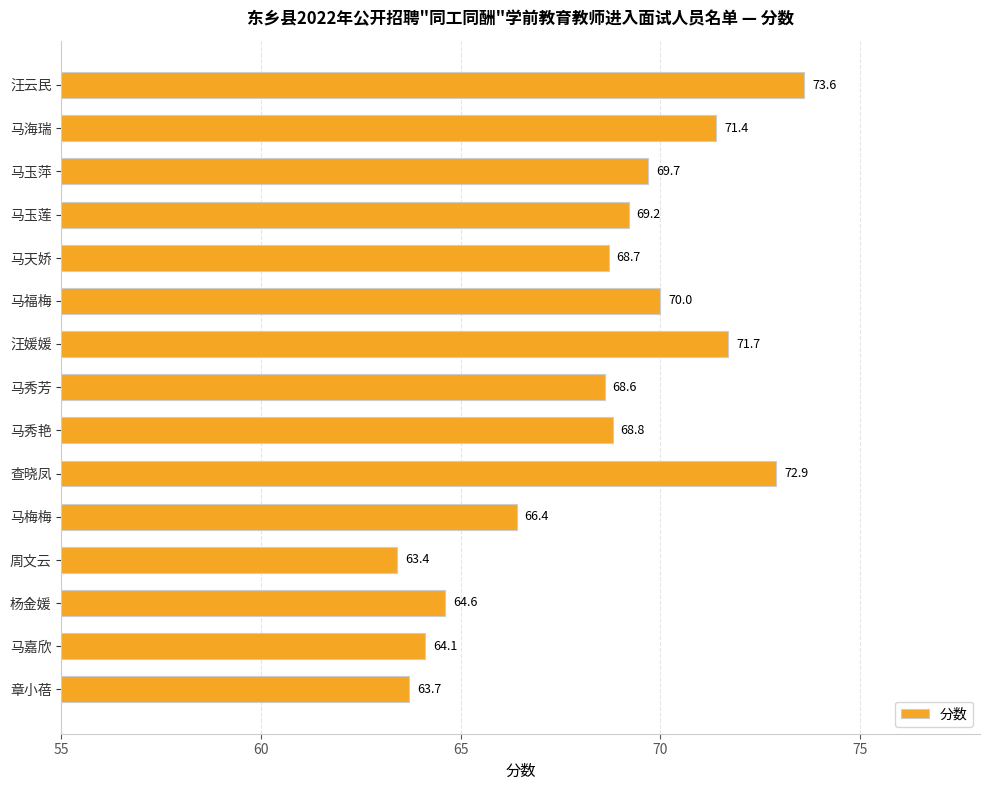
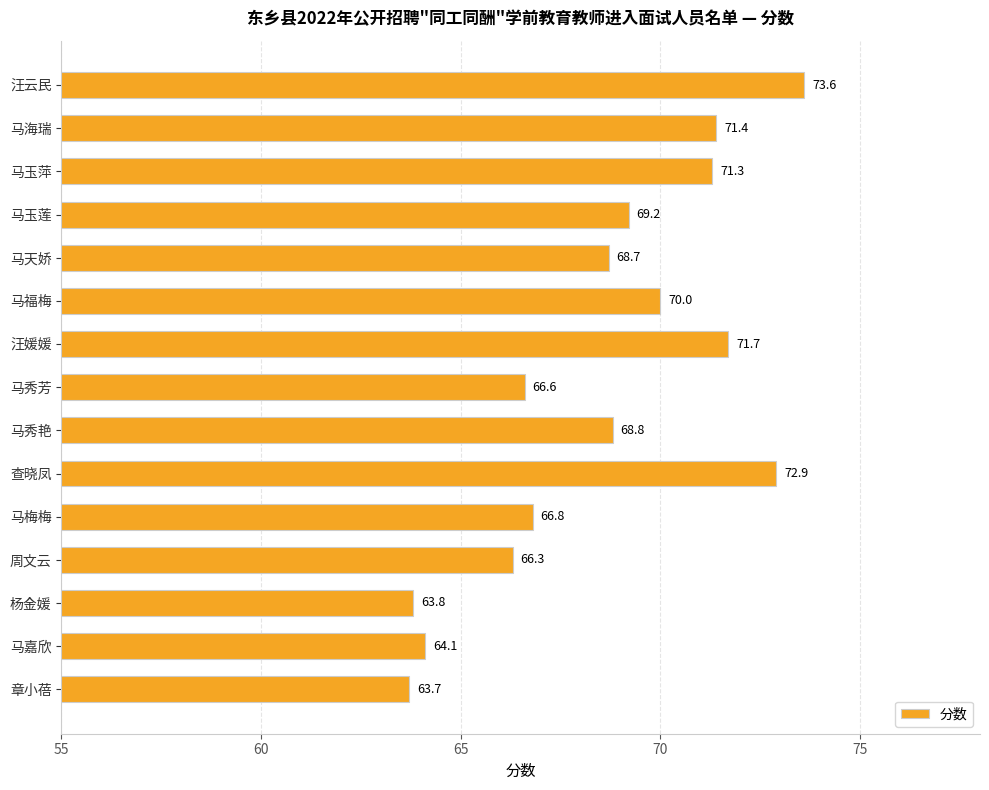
马玉萍: 69.7 -> 71.3
马秀芳: 68.6 -> 66.6
马梅梅: 66.4 -> 66.8
周文云: 63.4 -> 66.3
杨金媛: 64.6 -> 63.8
